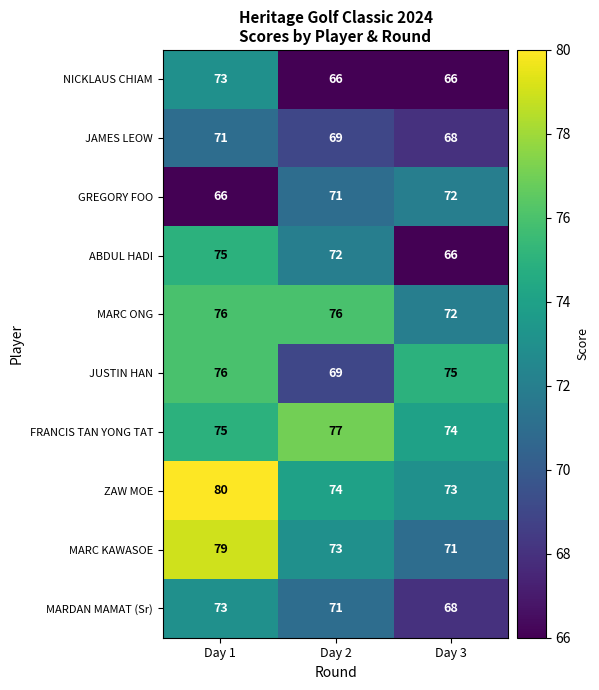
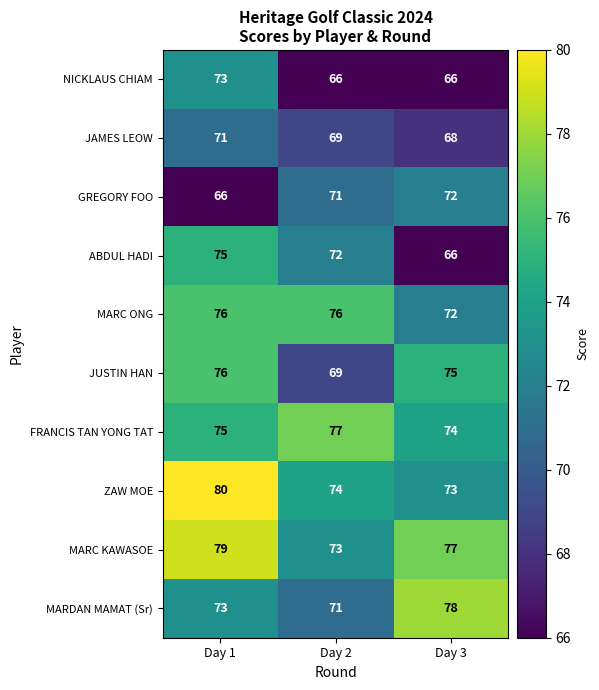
MARC KAWASOE, Day 3: 71 -> 77
MARDAN MAMAT (Sr), Day 3: 68 -> 78
